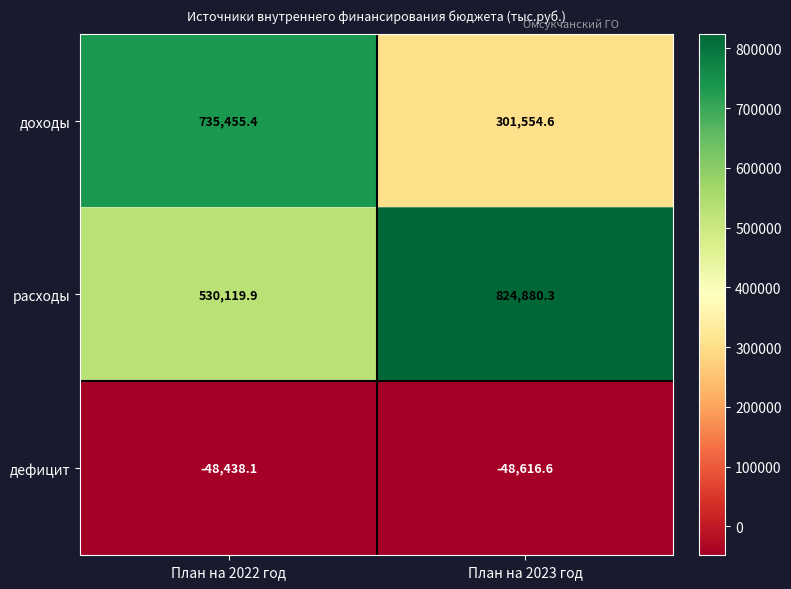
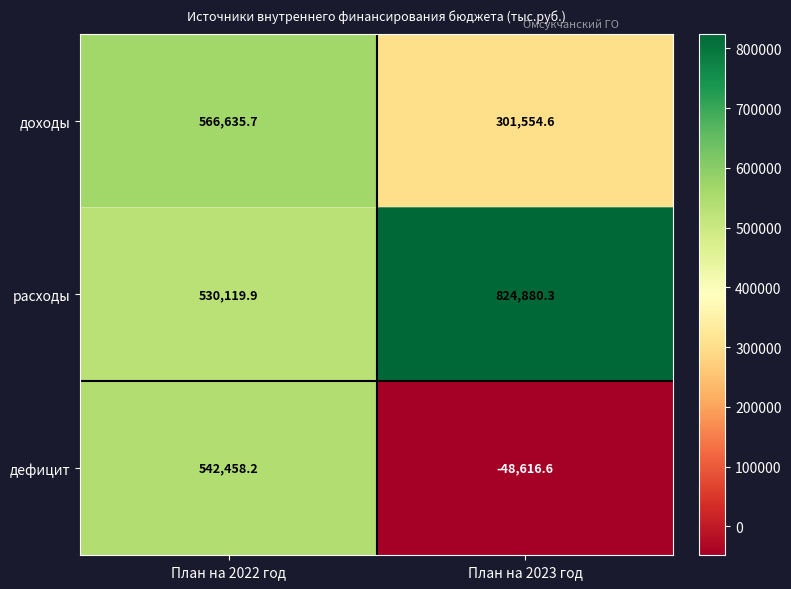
доходы, План на 2022 год: 735,455.4 -> 566,635.7
дефицит, План на 2022 год: -48,438.1 -> 542,458.2
